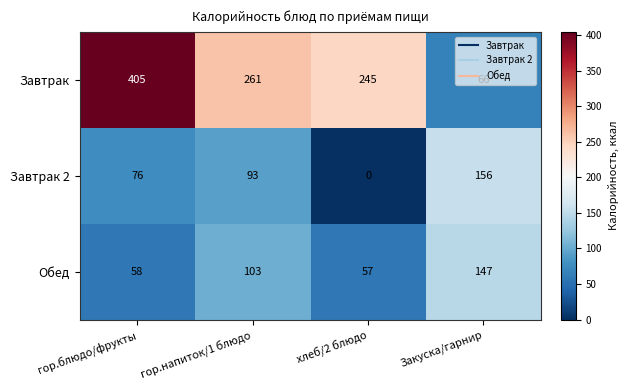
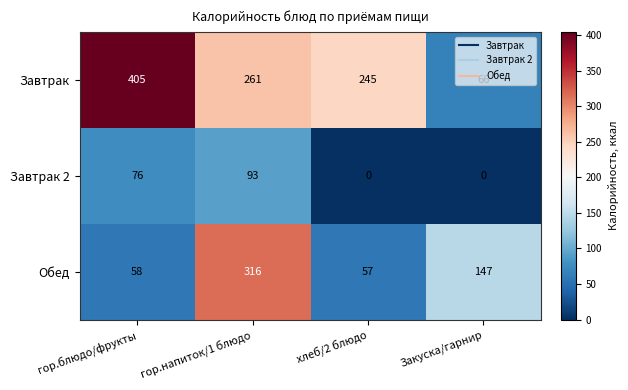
Завтрак 2, Закуска/гарнир: 156 -> 0
Обед, гор.напиток/1 блюдо: 103 -> 316
